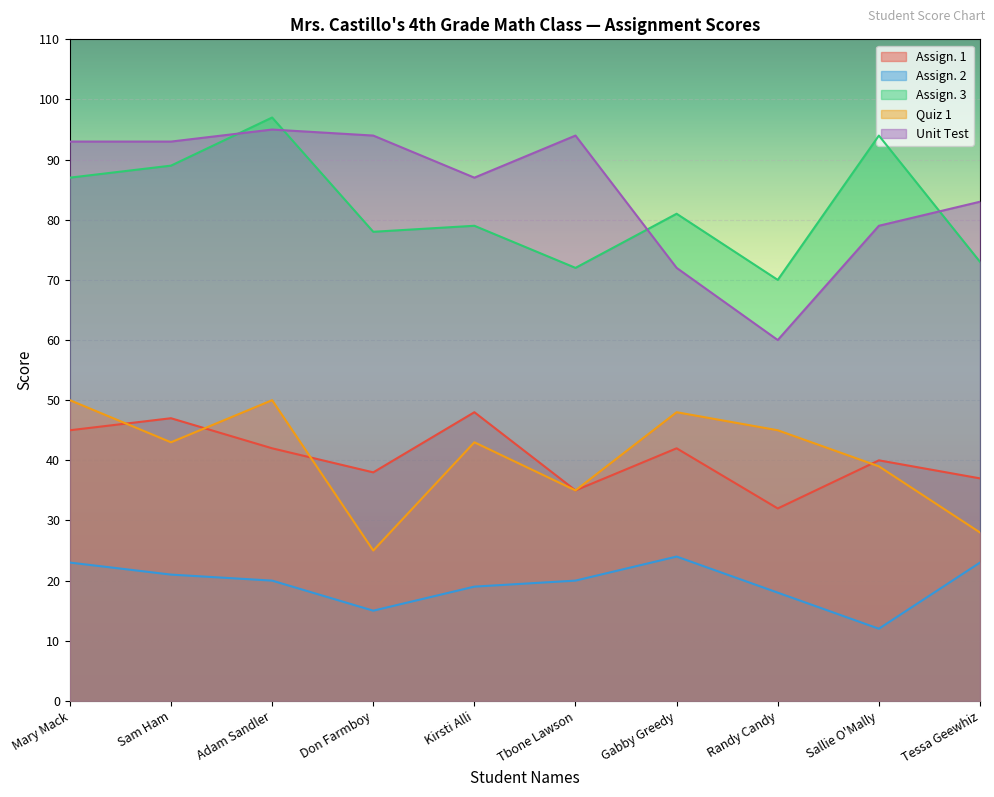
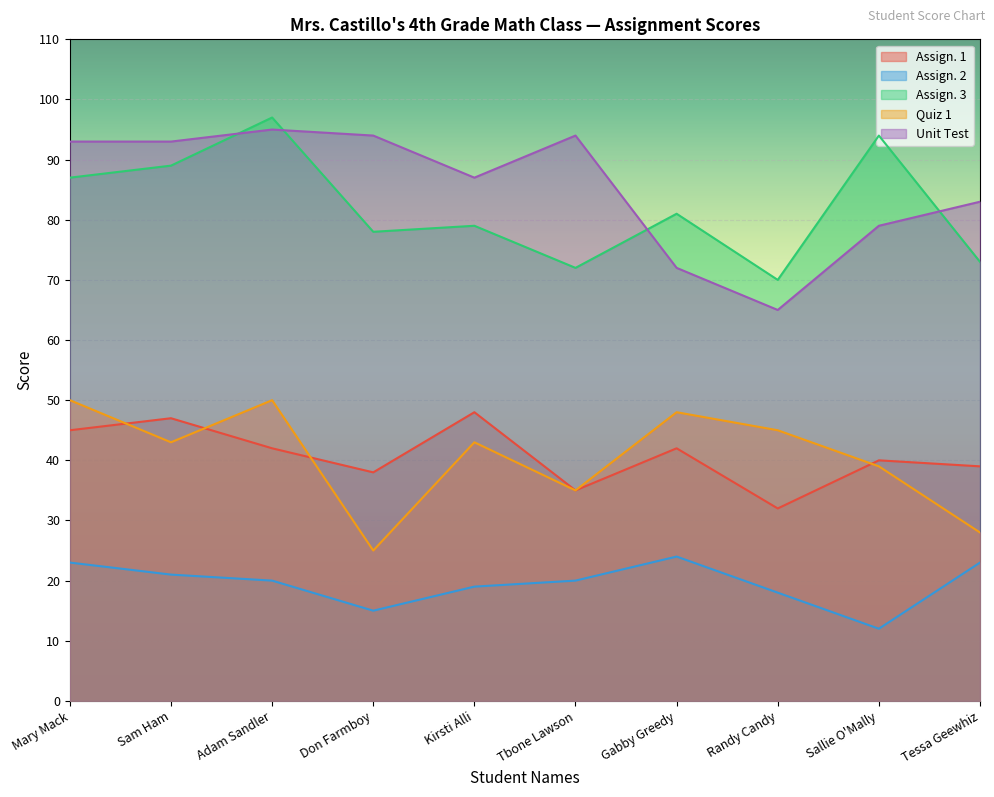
Unit Test, Randy Candy: 60 -> 65
Assign. 1, Tessa Geewhiz: 37 -> 39
